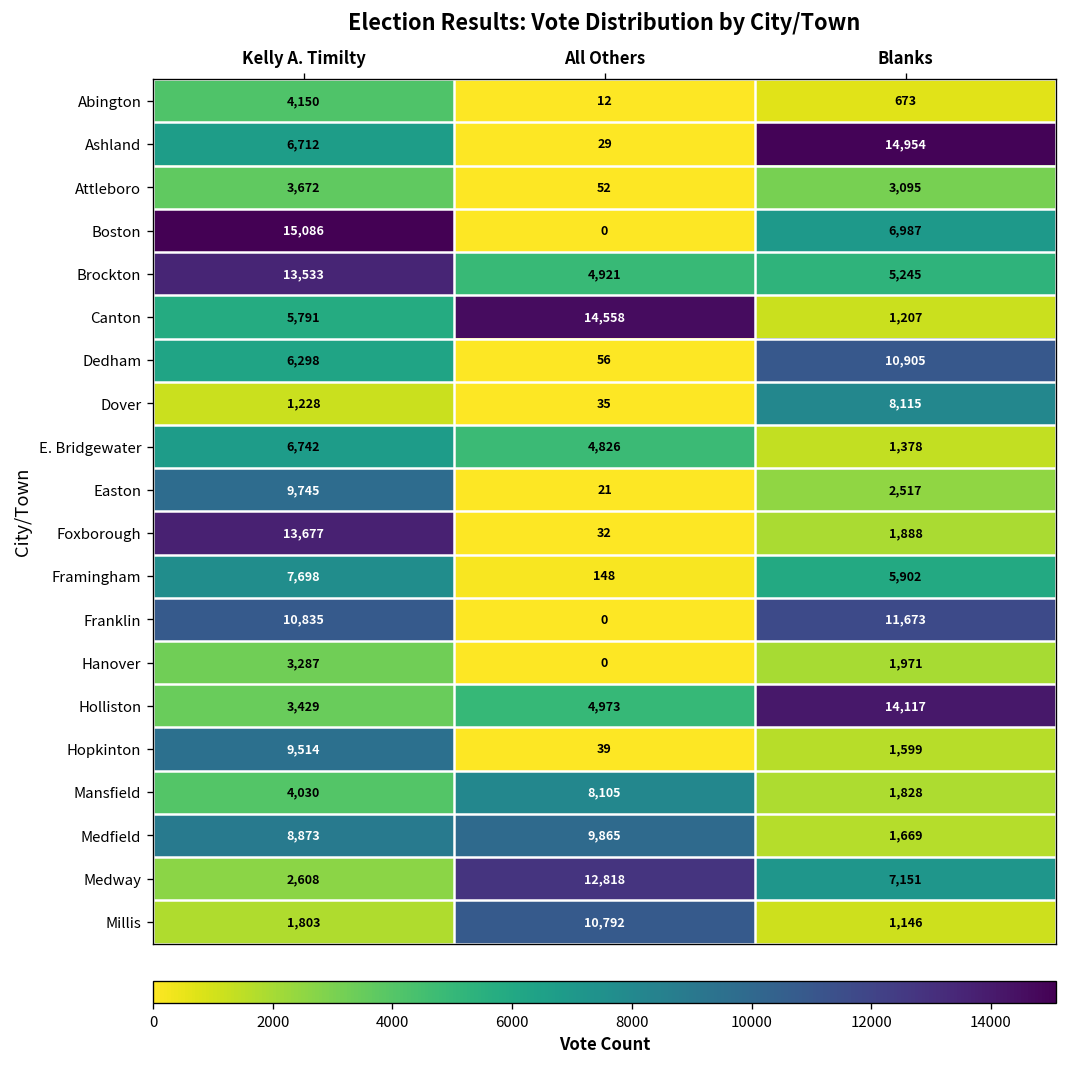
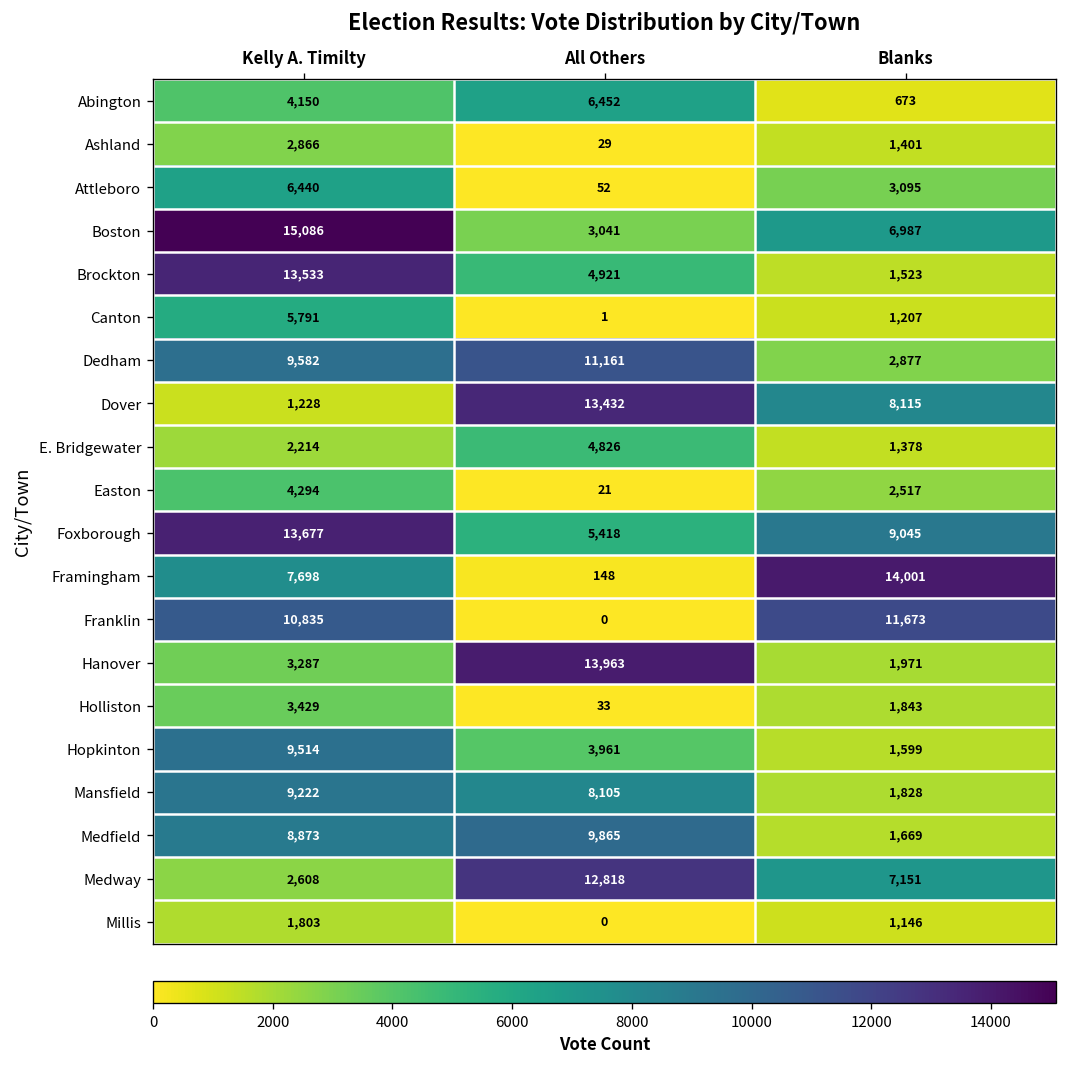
Abington, All Others: 12 -> 6,452
Ashland, Kelly A. Timilty: 6,712 -> 2,866
Ashland, Blanks: 14,954 -> 1,401
Attleboro, Kelly A. Timilty: 3,672 -> 6,440
Boston, All Others: 0 -> 3,041
Brockton, Blanks: 5,245 -> 1,523
Canton, All Others: 14,558 -> 1
Dedham, Kelly A. Timilty: 6,298 -> 9,582
Dedham, All Others: 56 -> 11,161
Dedham, Blanks: 10,905 -> 2,877
Dover, All Others: 35 -> 13,432
E. Bridgewater, Kelly A. Timilty: 6,742 -> 2,214
Easton, Kelly A. Timilty: 9,745 -> 4,294
Foxborough, All Others: 32 -> 5,418
Foxborough, Blanks: 1,888 -> 9,045
Framingham, Blanks: 5,902 -> 14,001
Hanover, All Others: 0 -> 13,963
Holliston, All Others: 4,973 -> 33
Holliston, Blanks: 14,117 -> 1,843
Hopkinton, All Others: 39 -> 3,961
Mansfield, Kelly A. Timilty: 4,030 -> 9,222
Millis, All Others: 10,792 -> 0
